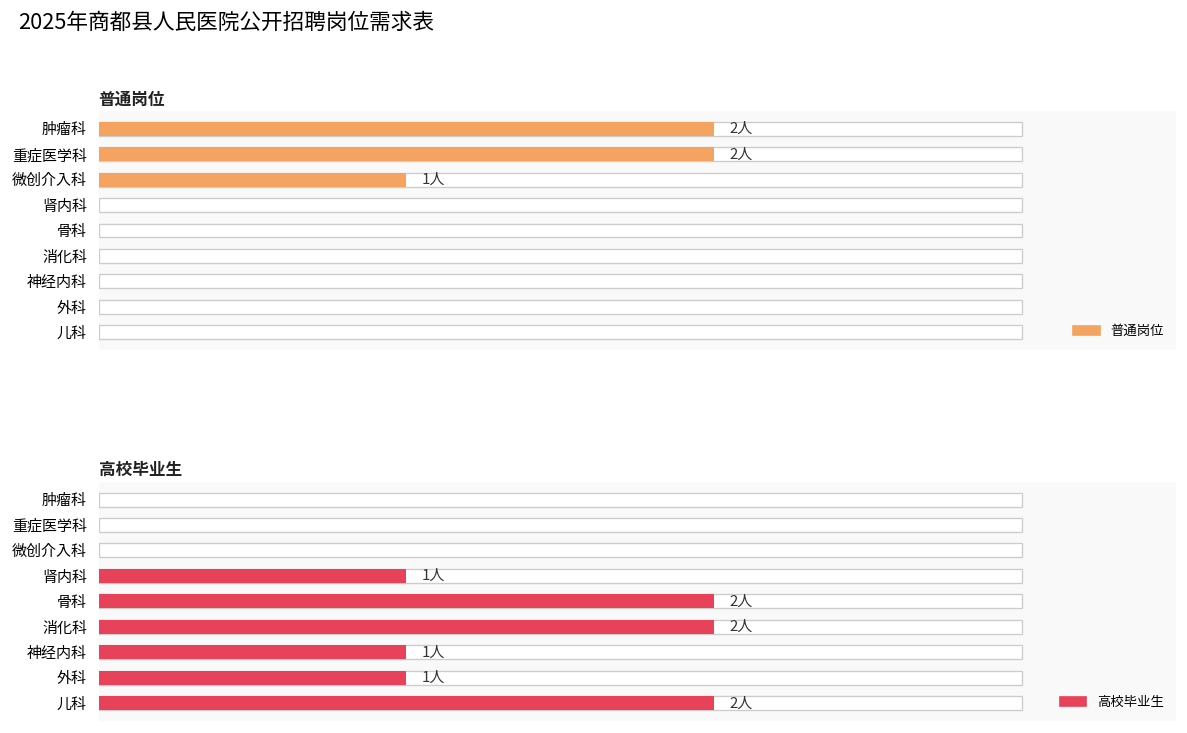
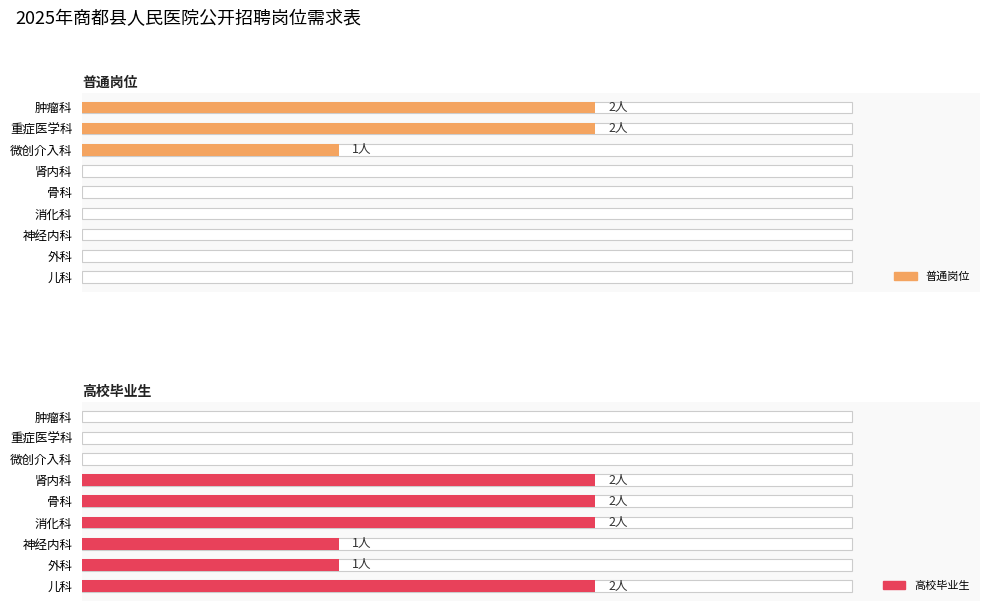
高校毕业生, 高校毕业生, 肾内科: 1人 -> 2人
